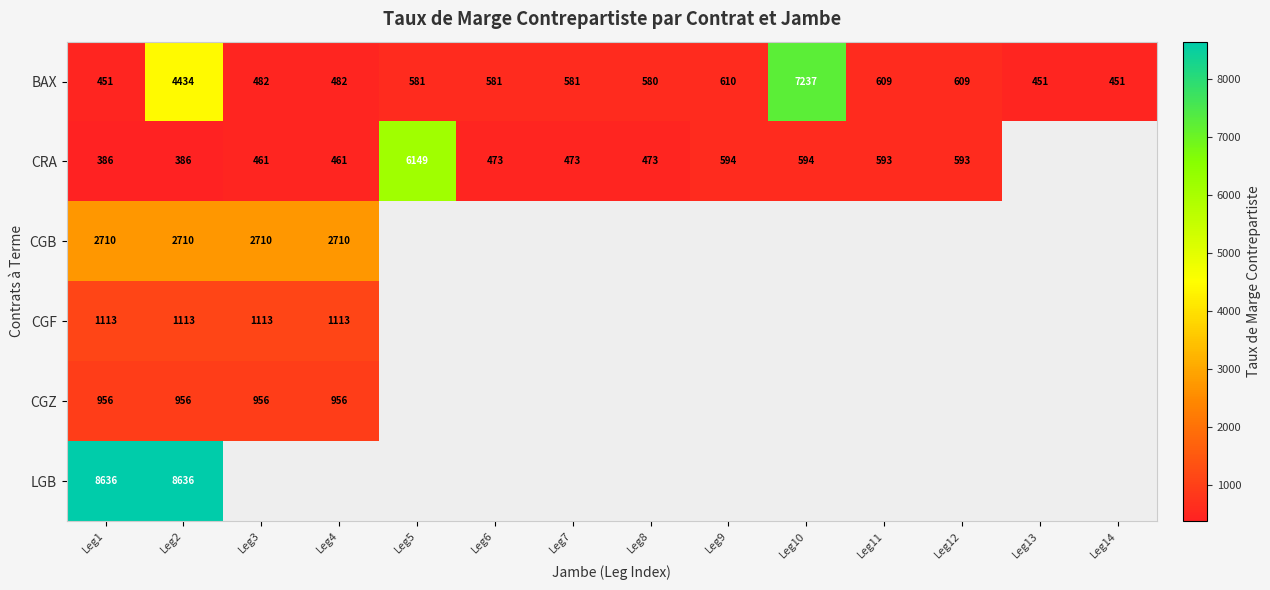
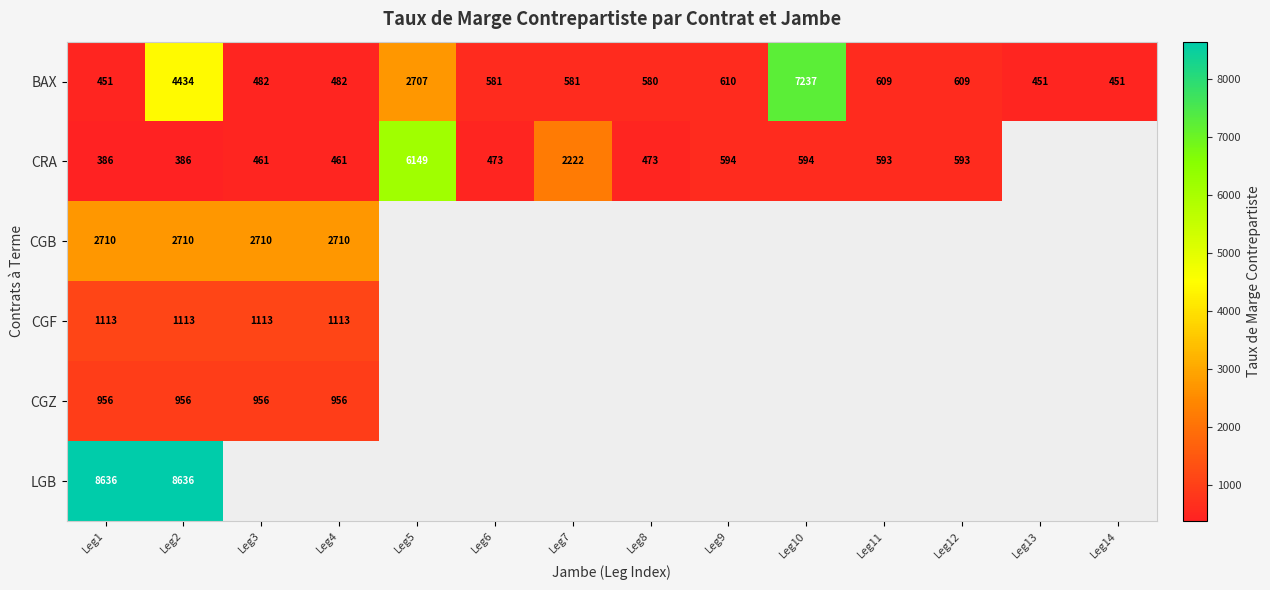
BAX, Leg5: 581 -> 2707
CRA, Leg7: 473 -> 2222
